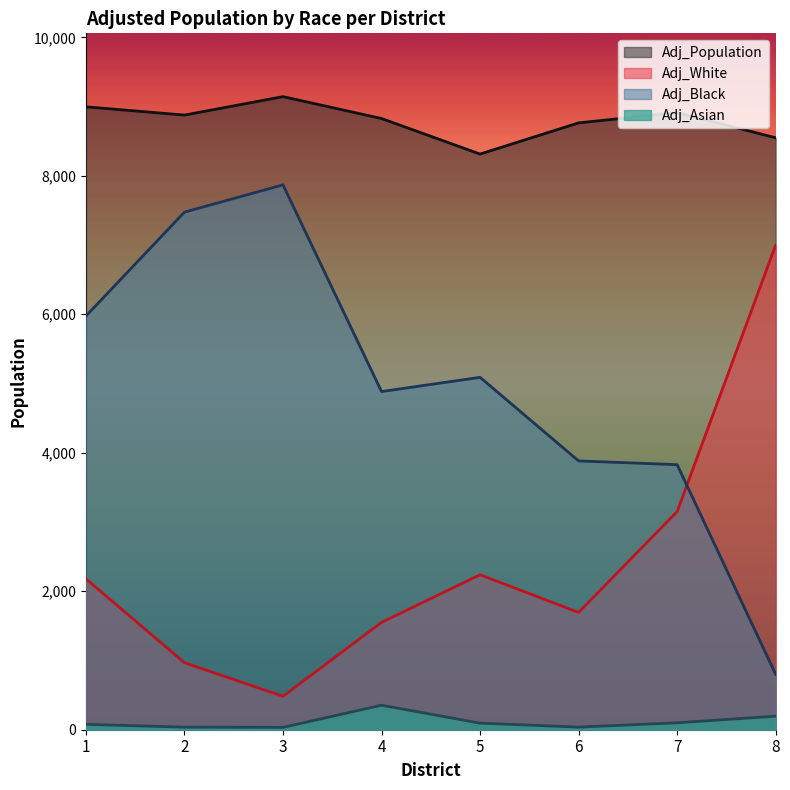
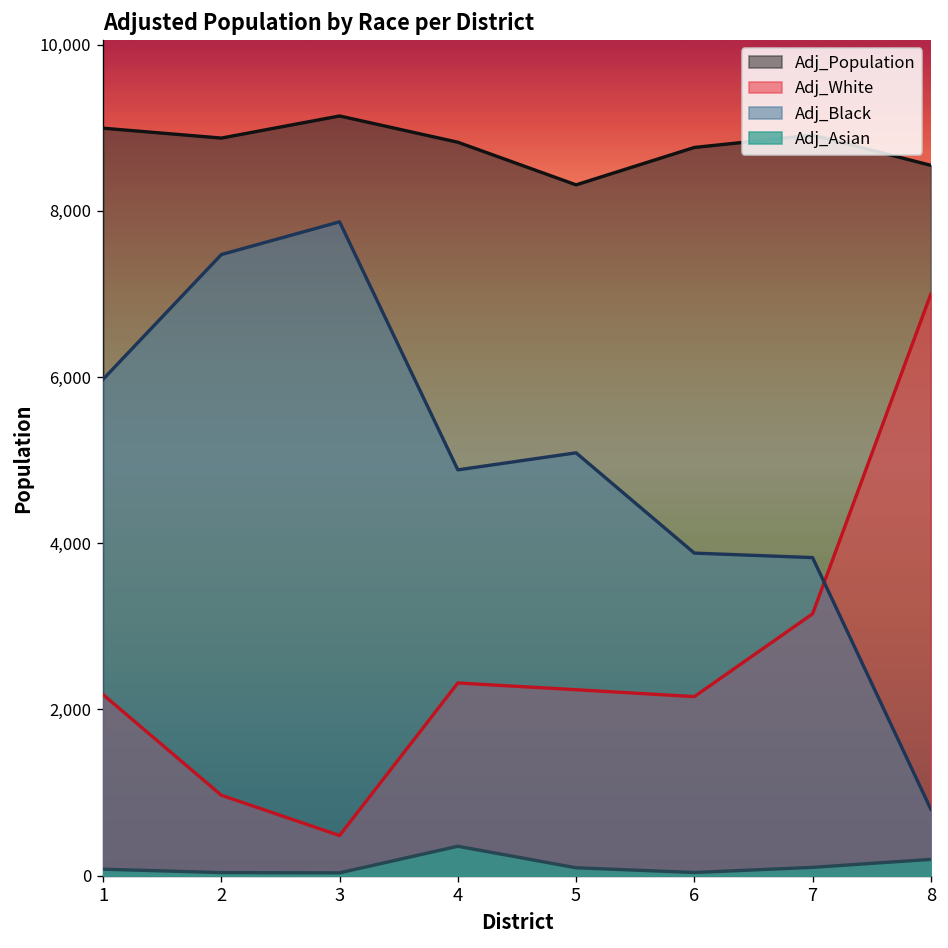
Adj_White, 4: 1,600 -> 2,300
Adj_White, 6: 1,700 -> 2,200
